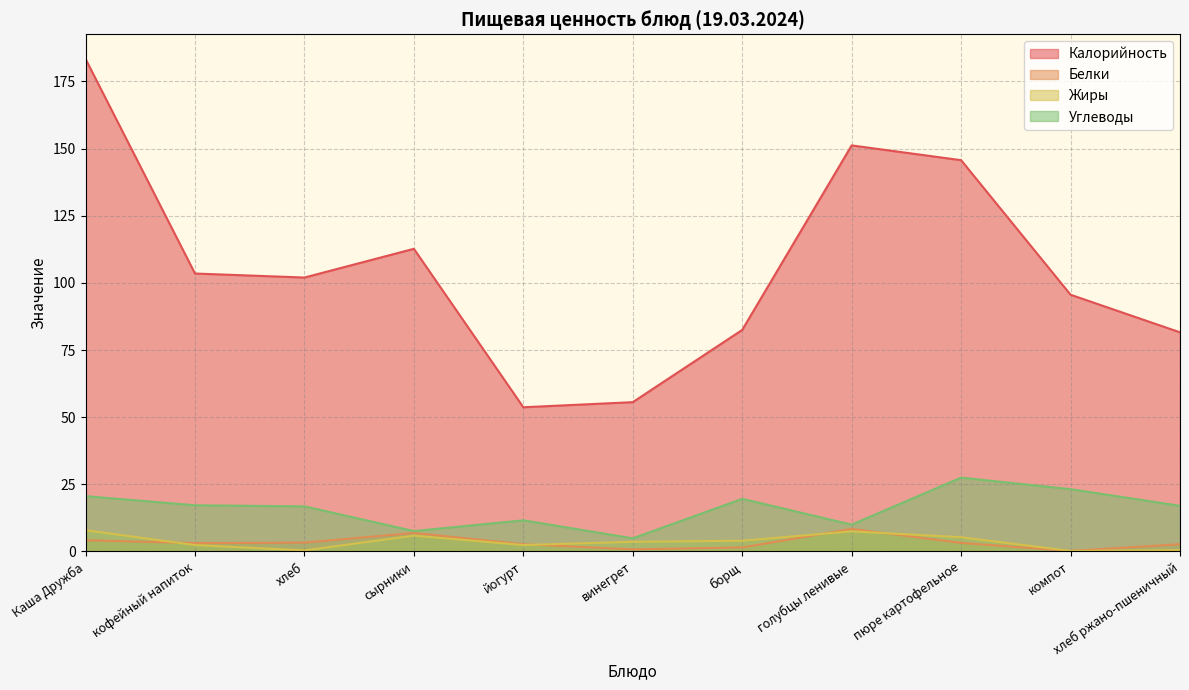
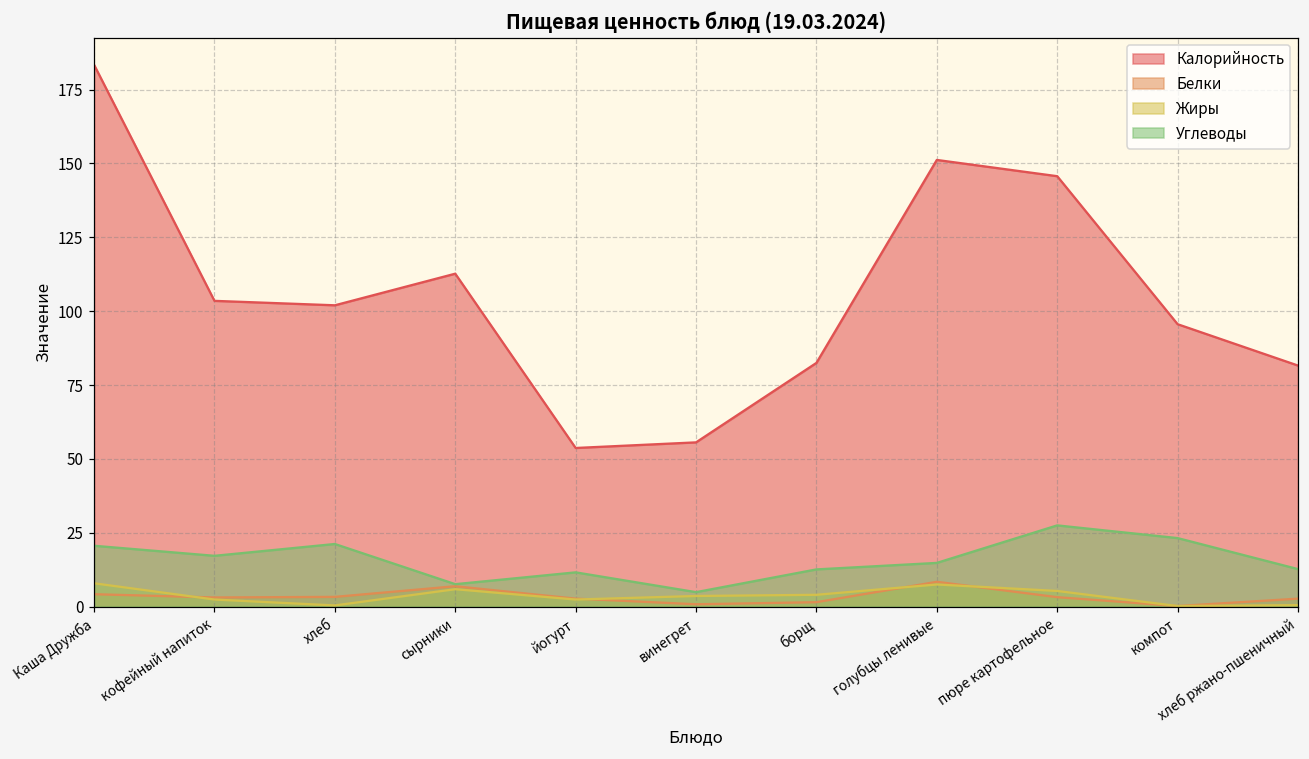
Углеводы, хлеб: 17 -> 21
Углеводы, борщ: 20 -> 13
Углеводы, голубцы ленивые: 10 -> 15
Углеводы, хлеб ржано-пшеничный: 17 -> 13
